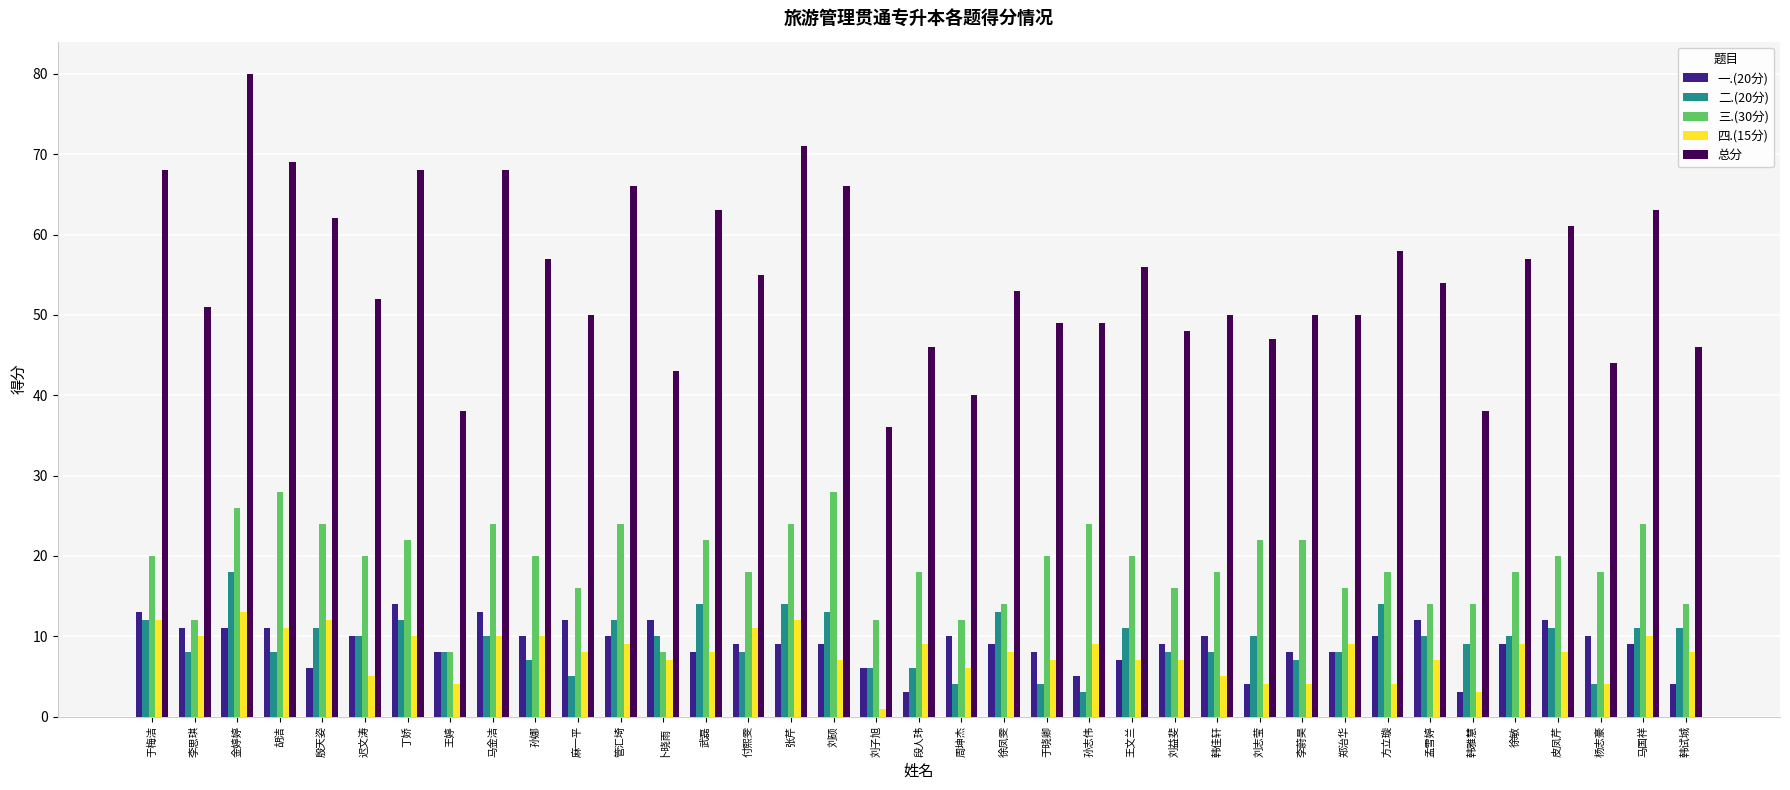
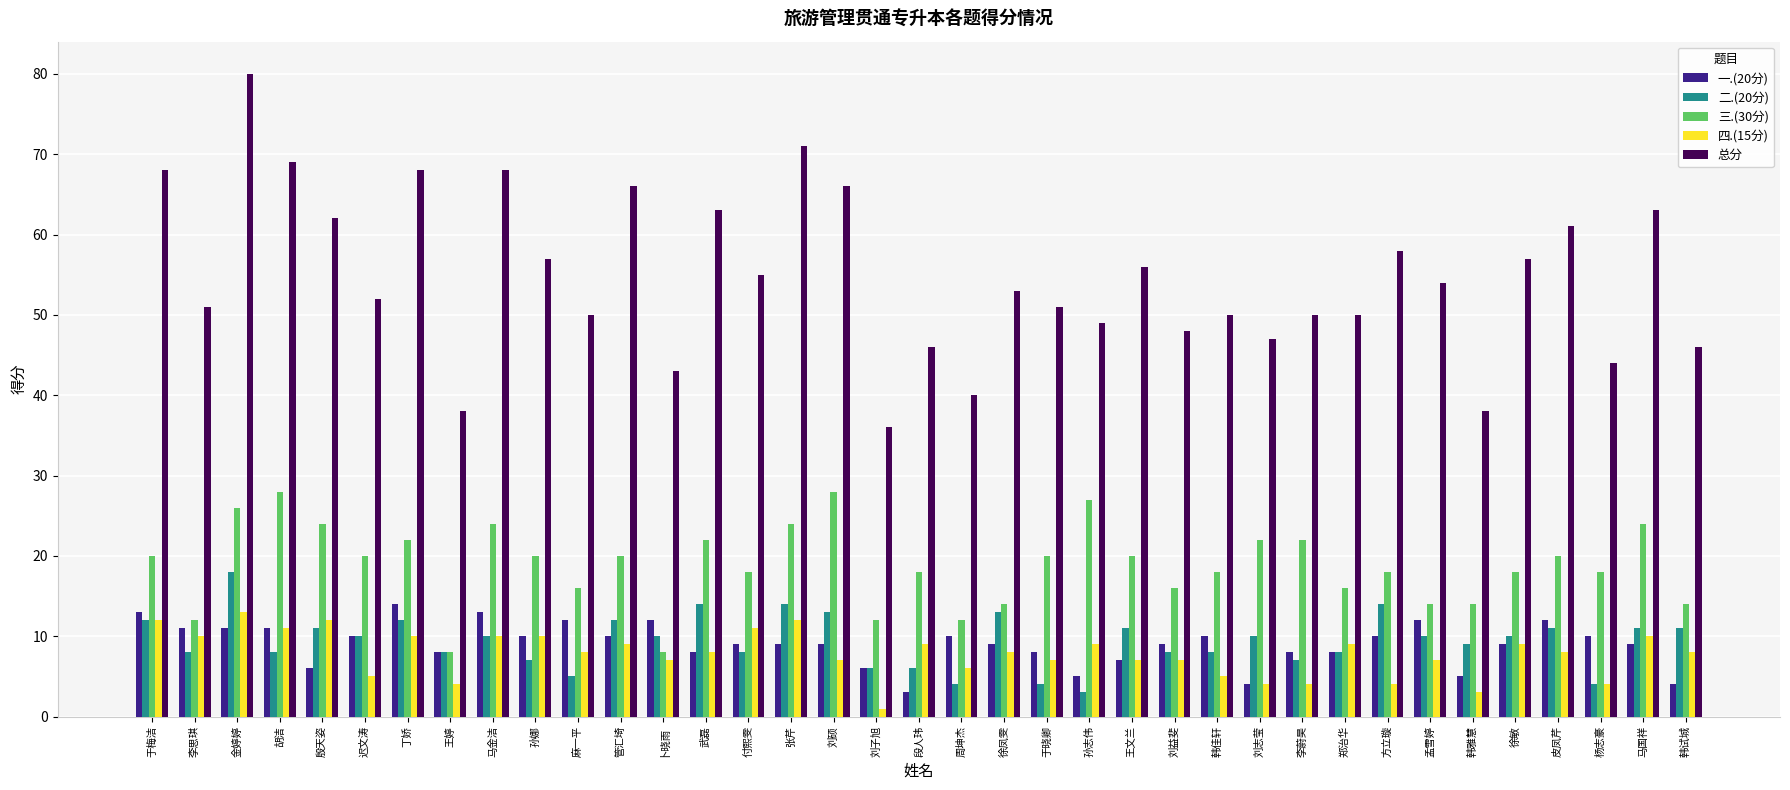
三.(30分), 管汇埼: 24 -> 20
总分, 于晓卿: 49 -> 51
三.(30分), 孙志伟: 24 -> 27
一.(20分), 韩雅慧: 3 -> 5
